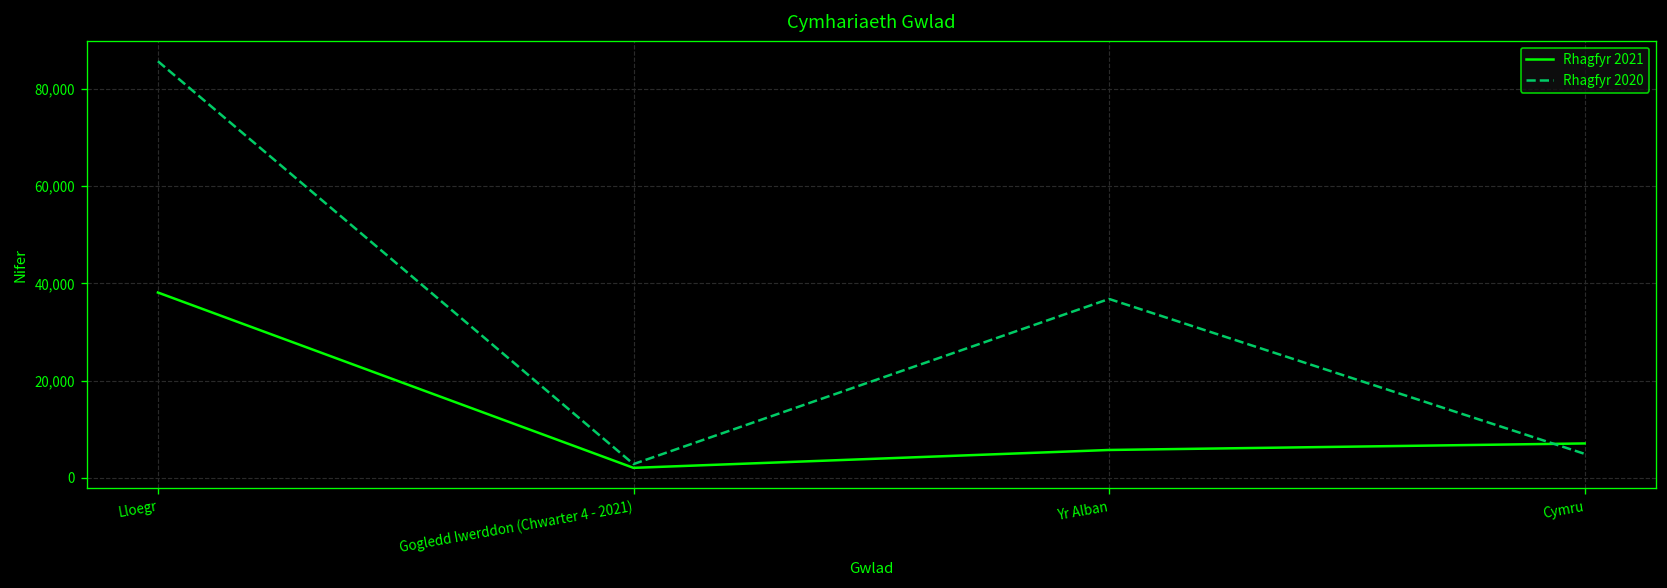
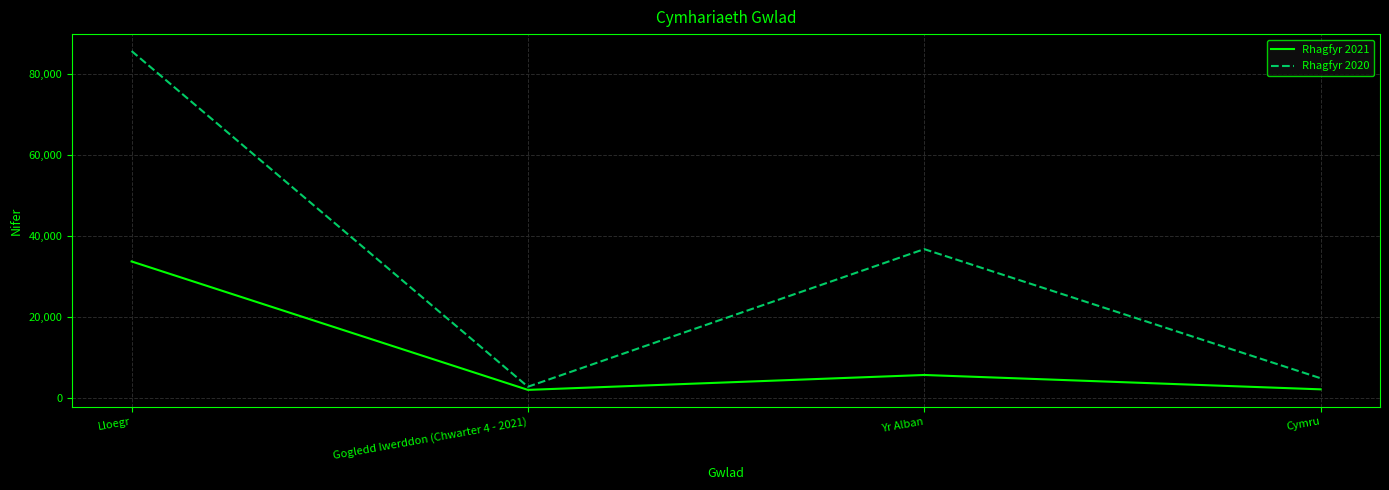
Rhagfyr 2021, Lloegr: 38,000 -> 34,000
Rhagfyr 2021, Cymru: 7,000 -> 2,000
